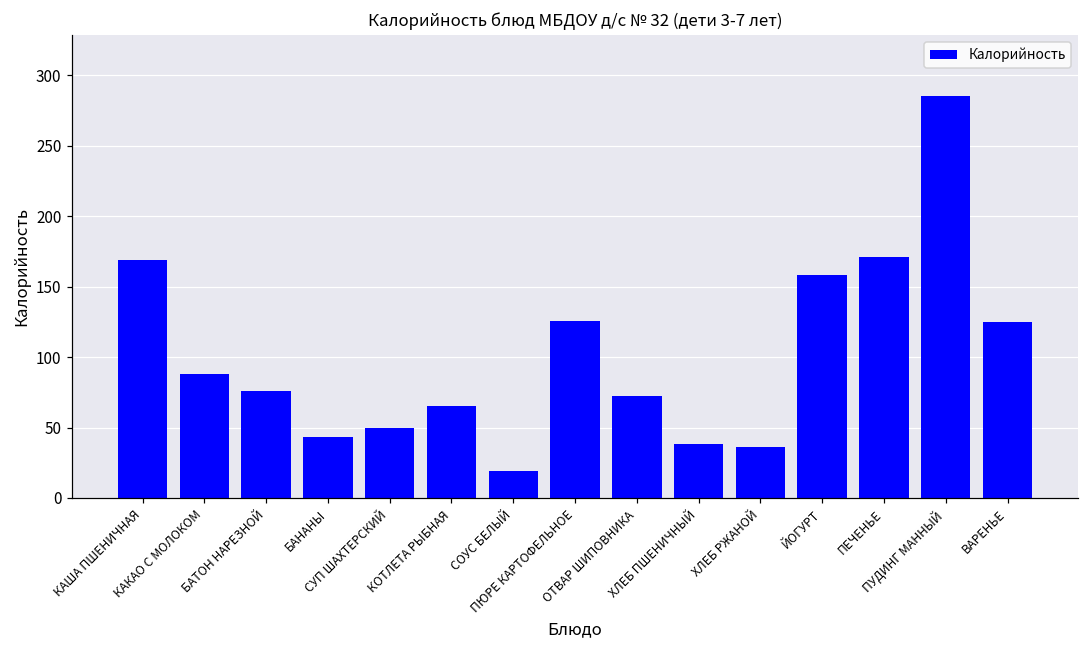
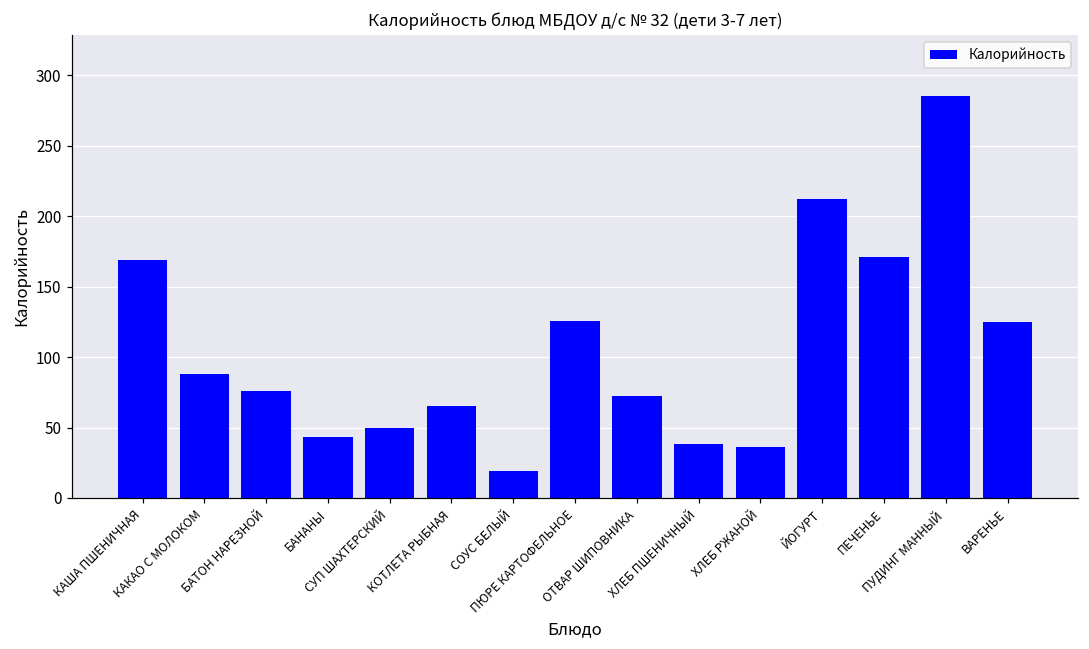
ЙОГУРТ: 158 -> 212
